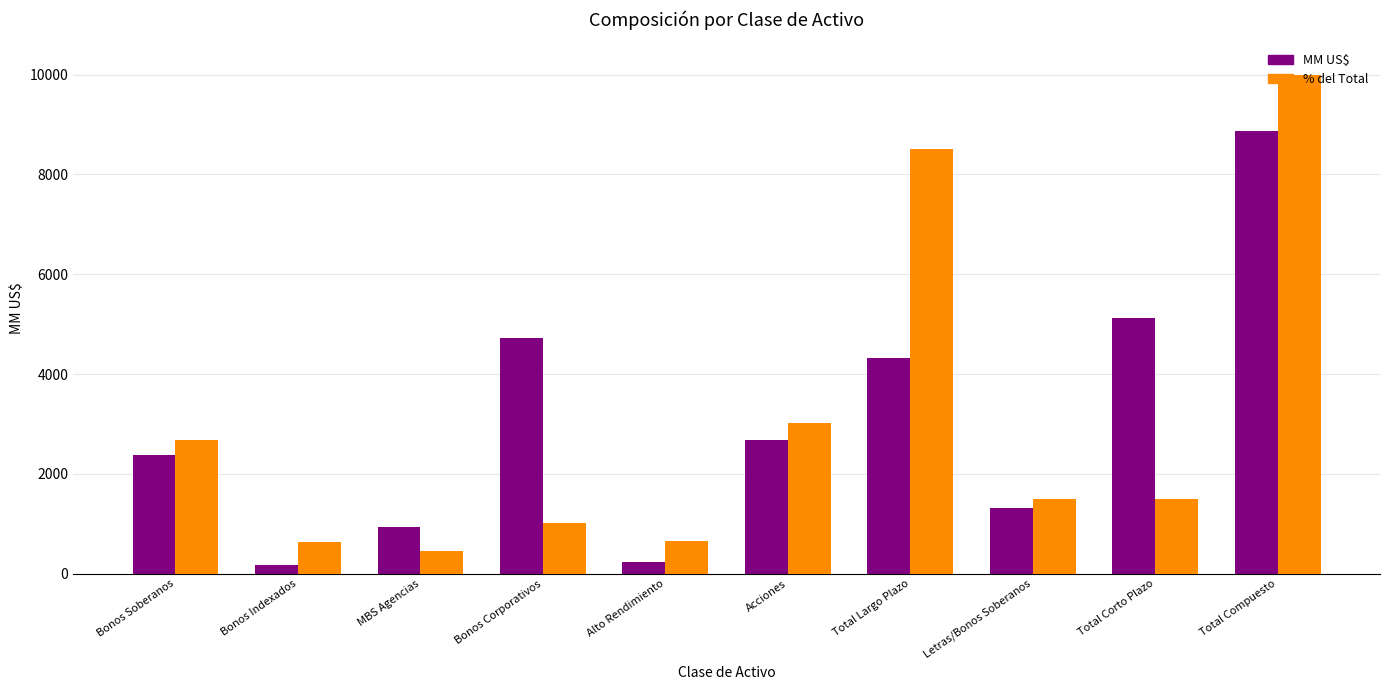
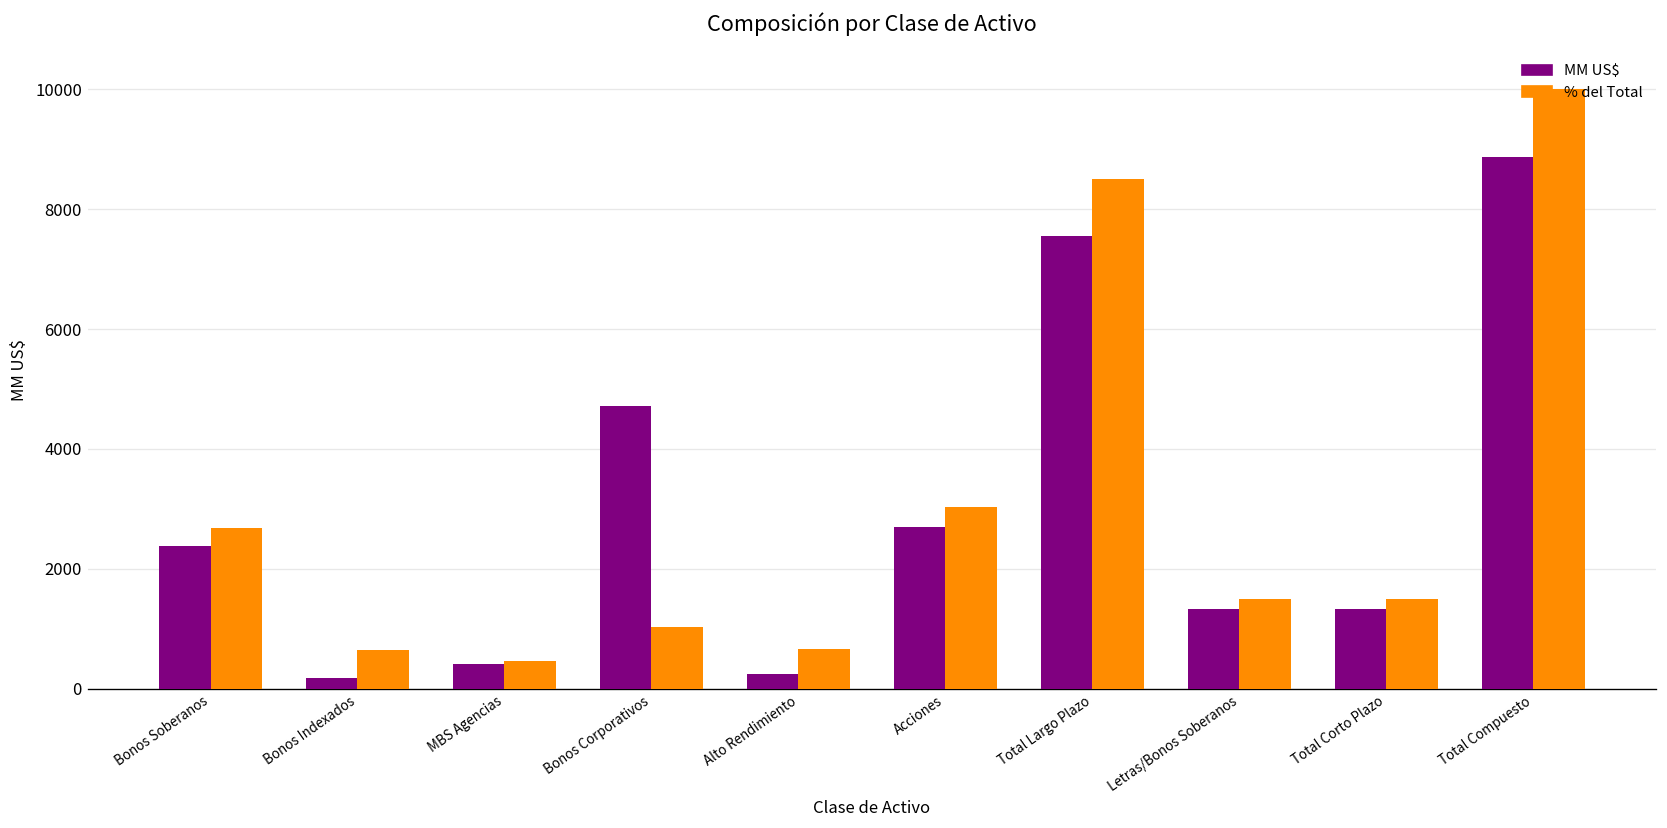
MM US$, MBS Agencias: 900 -> 400
MM US$, Total Largo Plazo: 4300 -> 7500
MM US$, Total Corto Plazo: 5100 -> 1300
